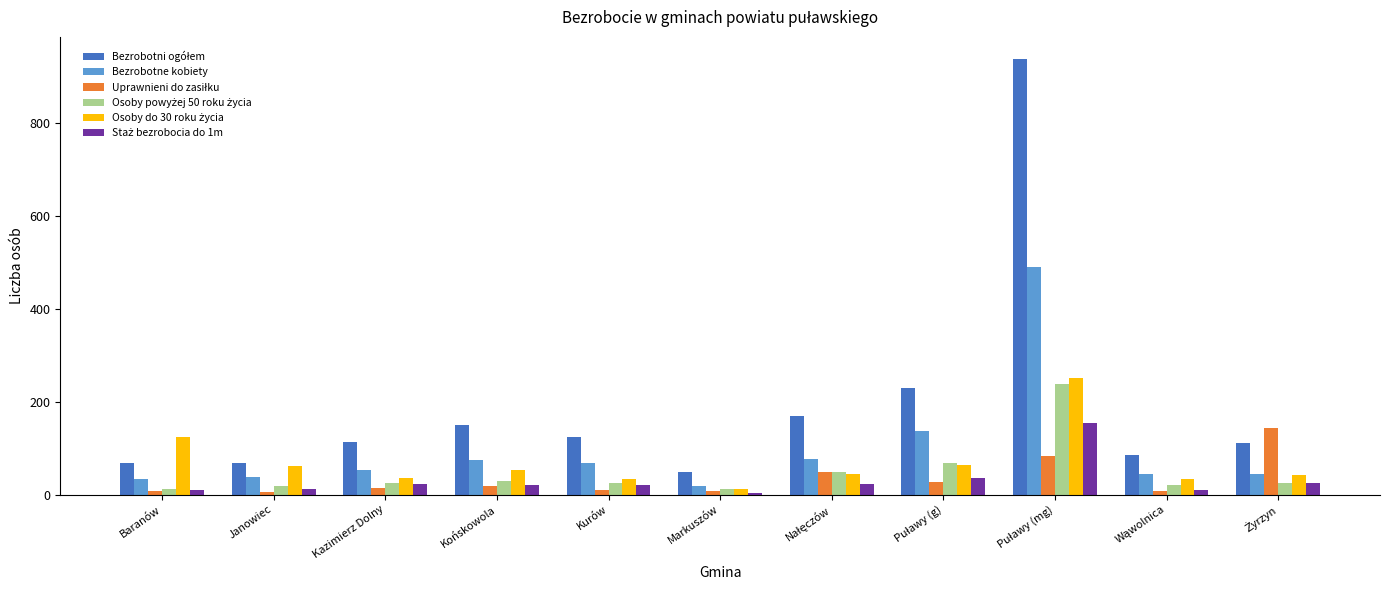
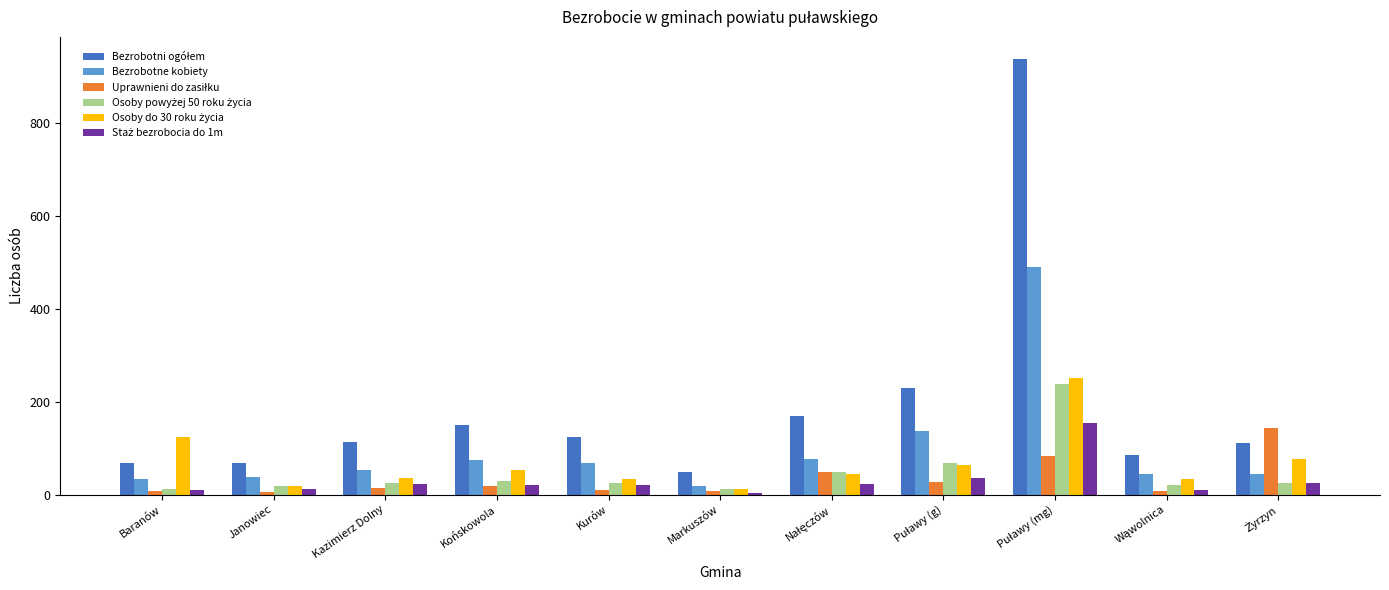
Osoby do 30 roku życia, Janowiec: 60 -> 20
Osoby do 30 roku życia, Żyrzyn: 40 -> 80
